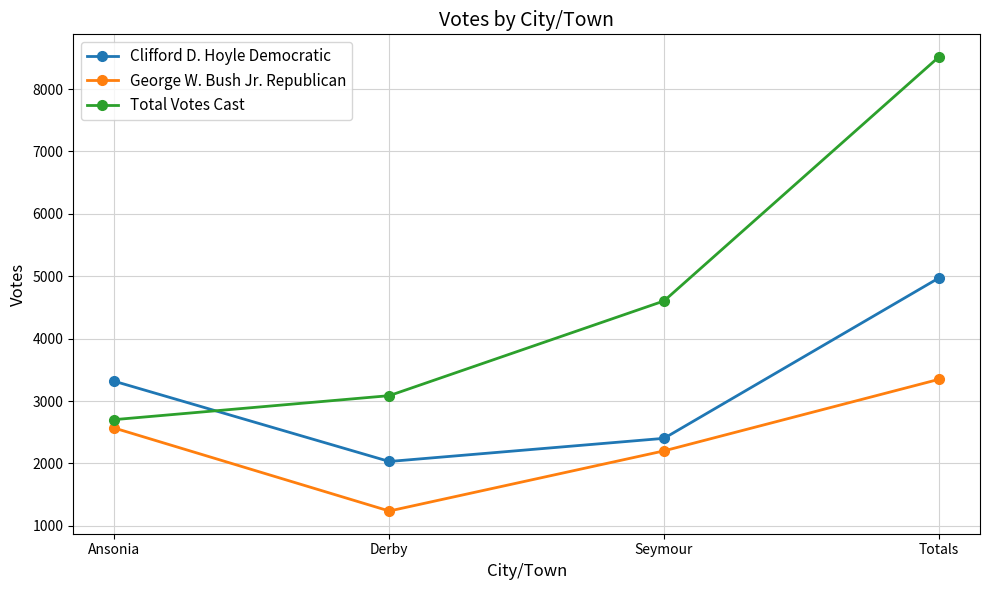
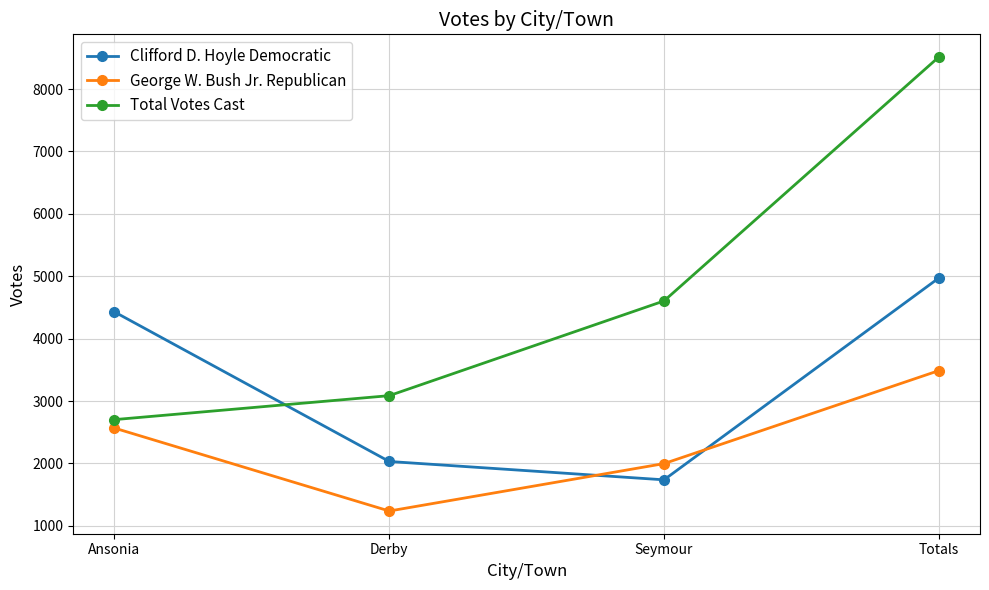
Clifford D. Hoyle Democratic, Ansonia: 3300 -> 4400
Clifford D. Hoyle Democratic, Seymour: 2400 -> 1700
George W. Bush Jr. Republican, Seymour: 2200 -> 2000
George W. Bush Jr. Republican, Totals: 3300 -> 3500
